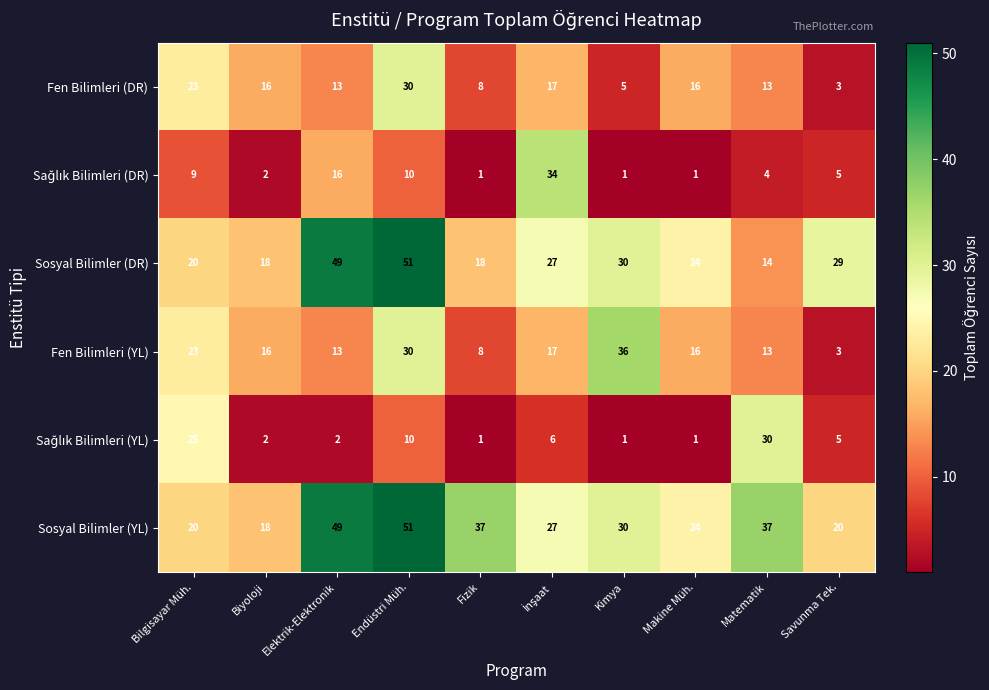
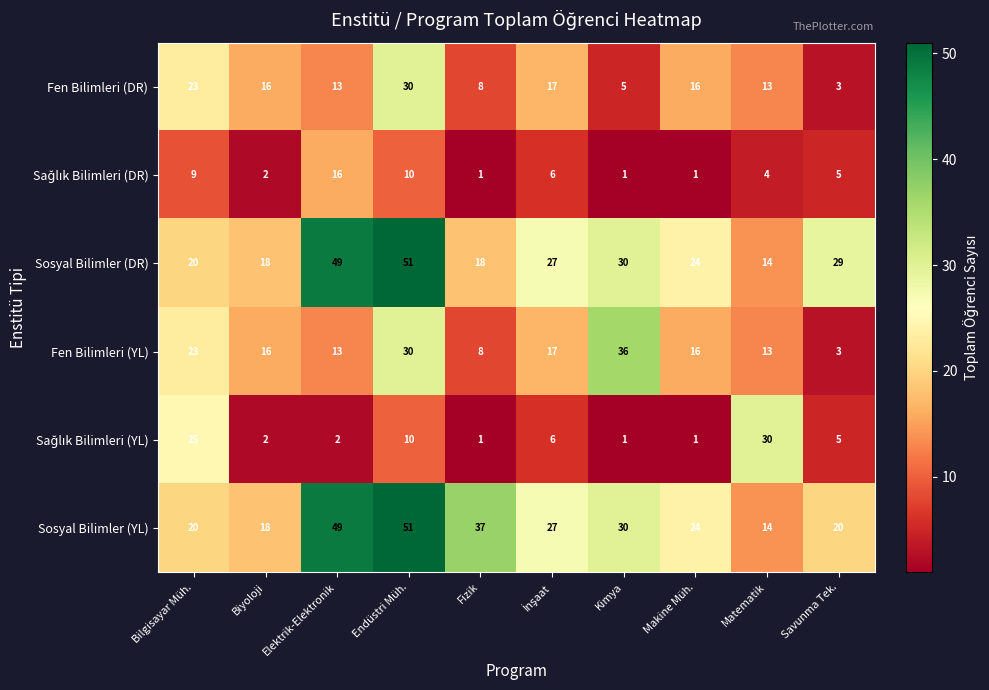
Sağlık Bilimleri (DR), İnşaat: 34 -> 6
Sosyal Bilimler (YL), Matematik: 37 -> 14
